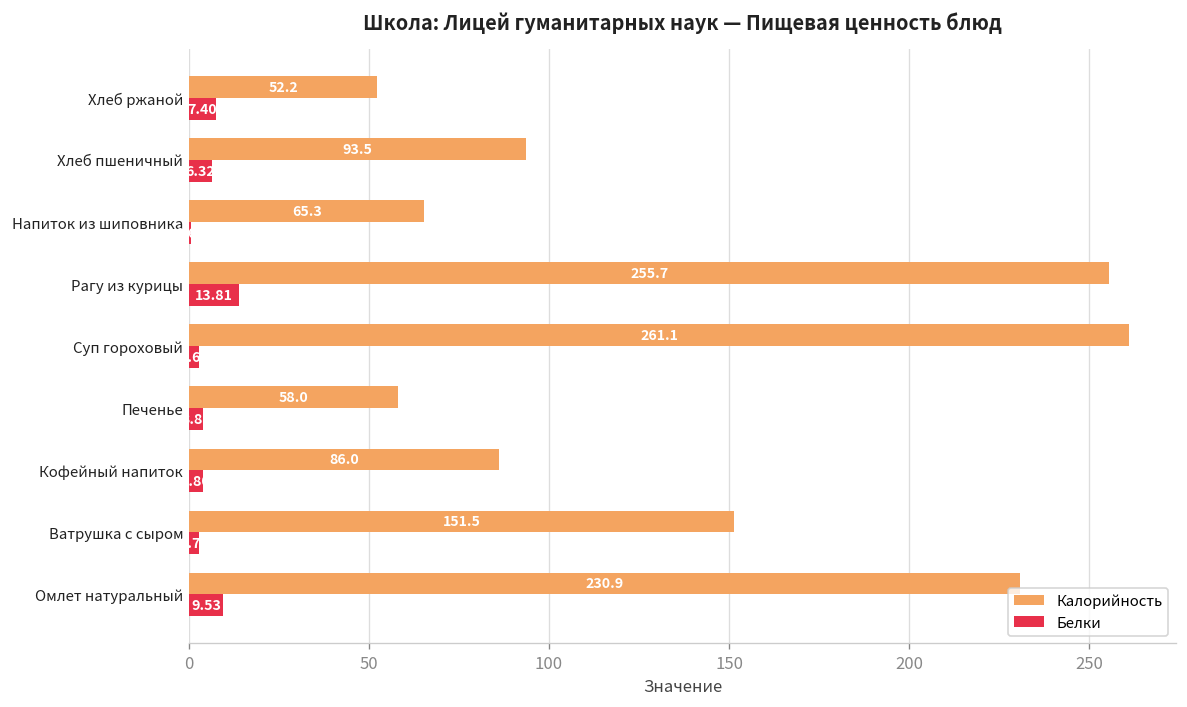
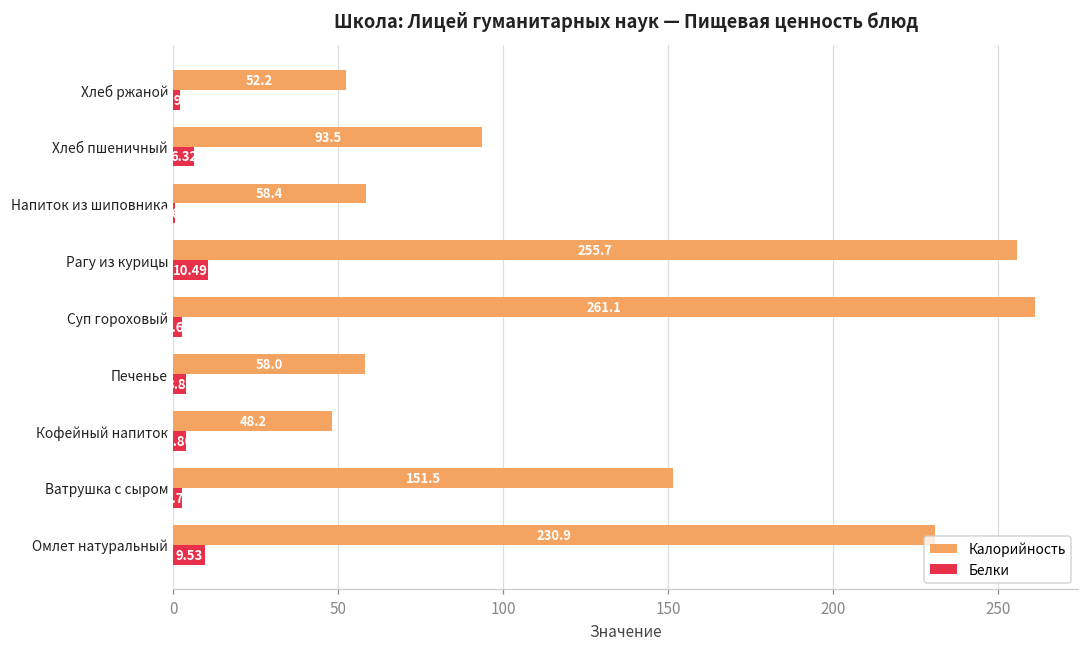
Белки, Хлеб ржаной: 7 -> 2
Калорийность, Напиток из шиповника: 65.3 -> 58.4
Белки, Рагу из курицы: 13.81 -> 10.49
Калорийность, Кофейный напиток: 86.0 -> 48.2
